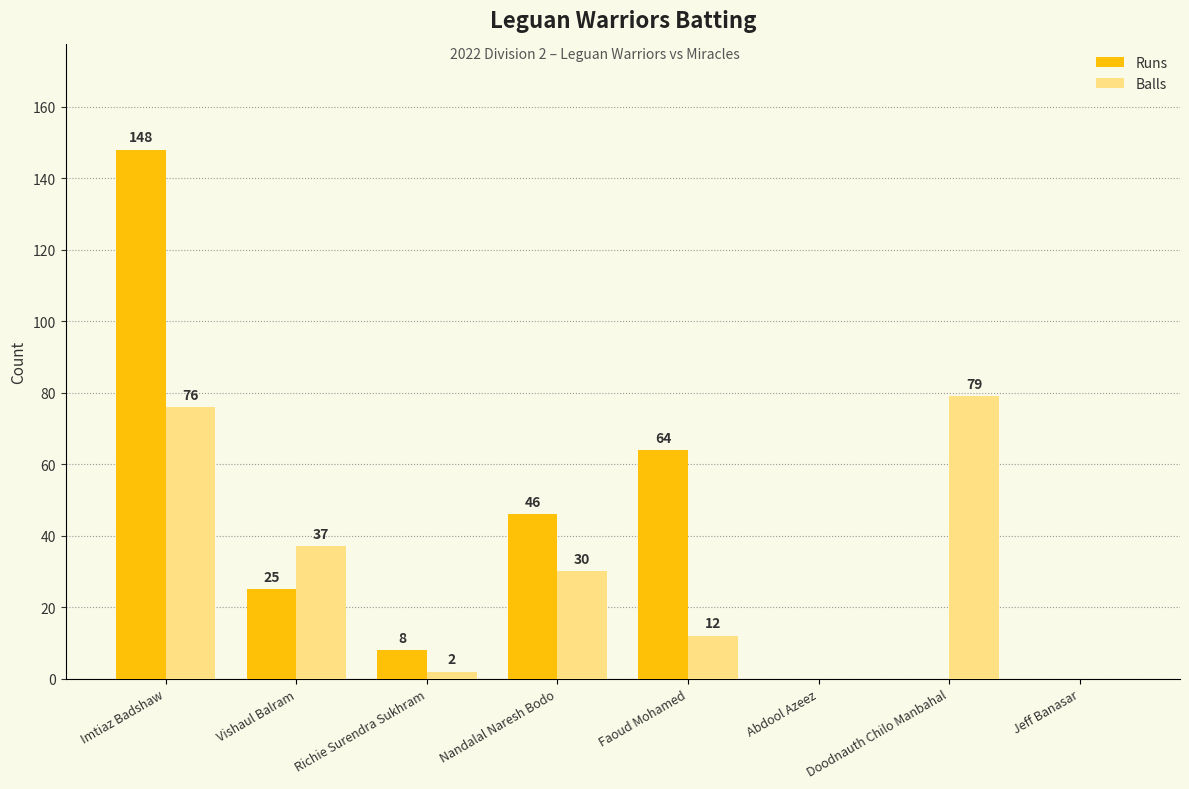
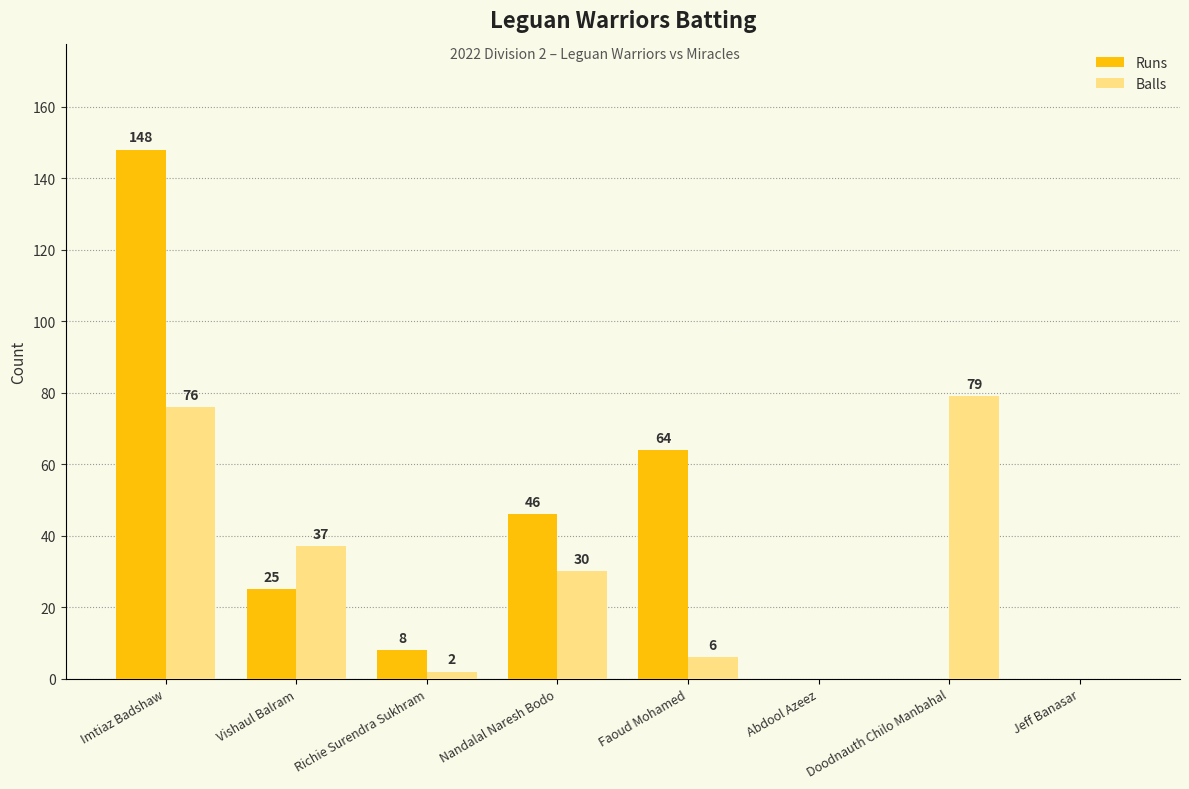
Balls, Faoud Mohamed: 12 -> 6
